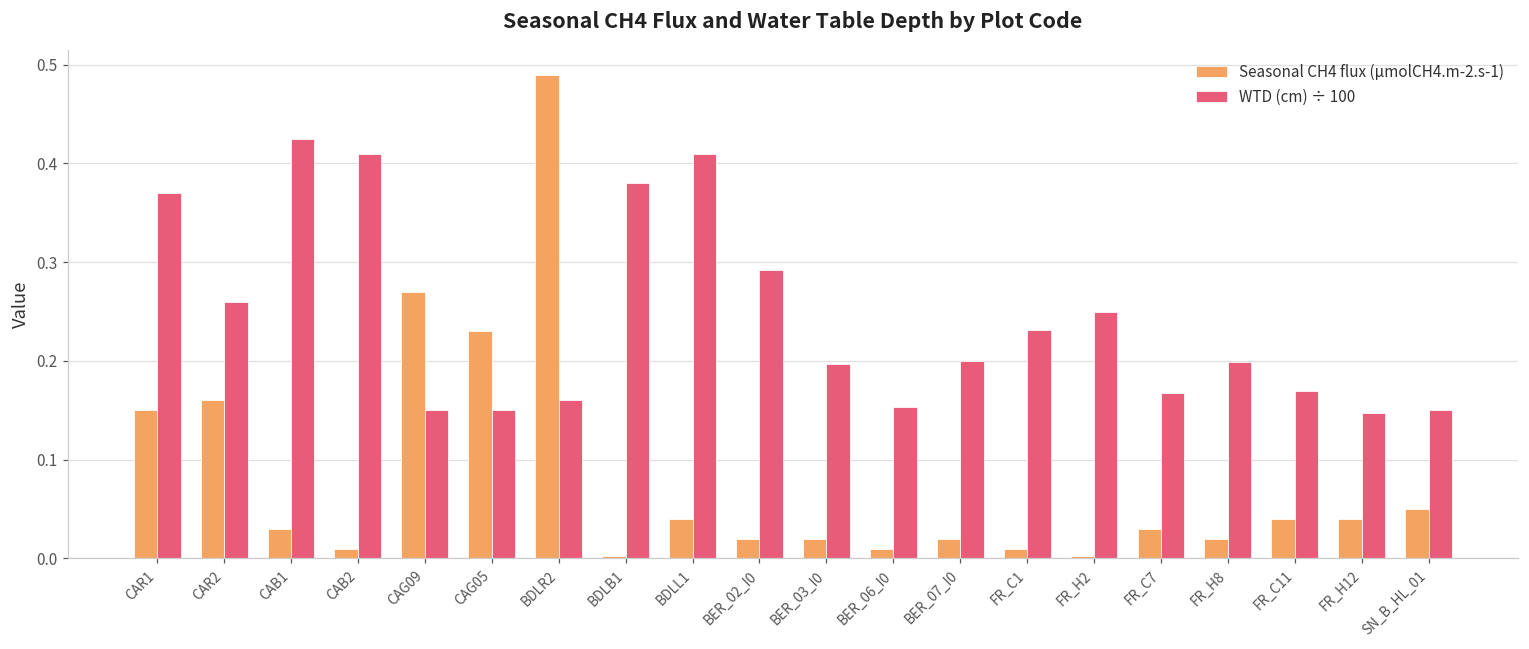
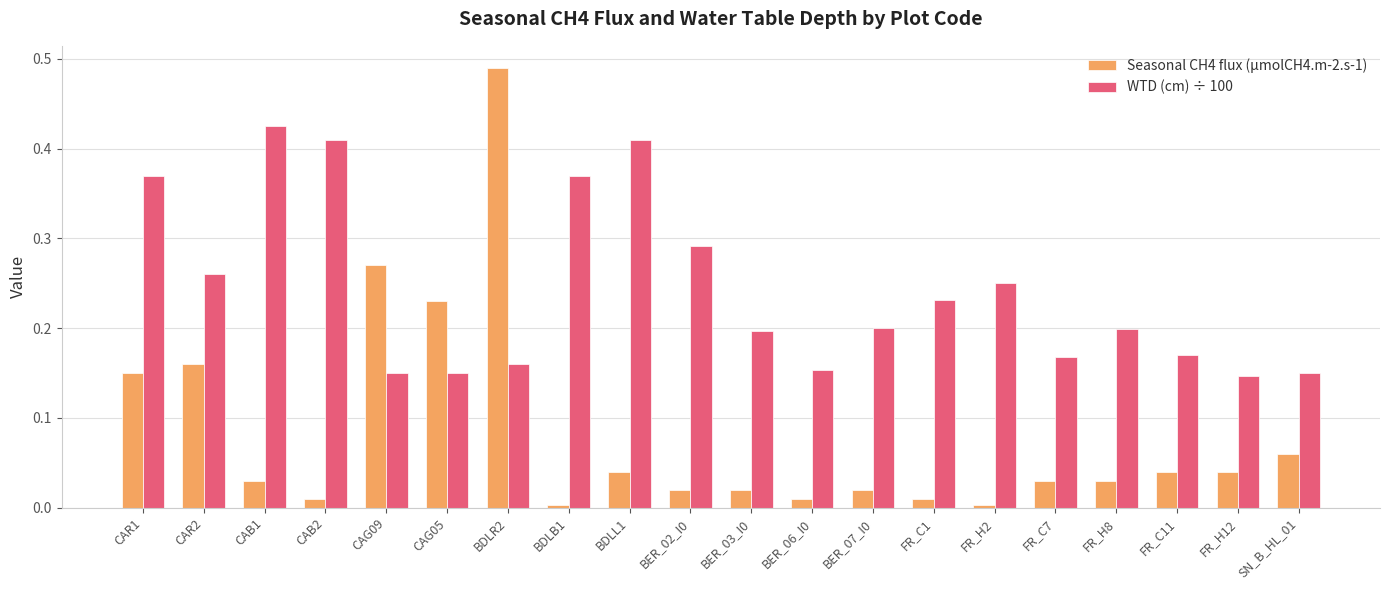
WTD (cm) ÷ 100, BDLB1: 0.38 -> 0.37
Seasonal CH4 flux (µmolCH4.m-2.s-1), FR_H8: 0.02 -> 0.03
Seasonal CH4 flux (µmolCH4.m-2.s-1), SN_B_HL_01: 0.05 -> 0.06
